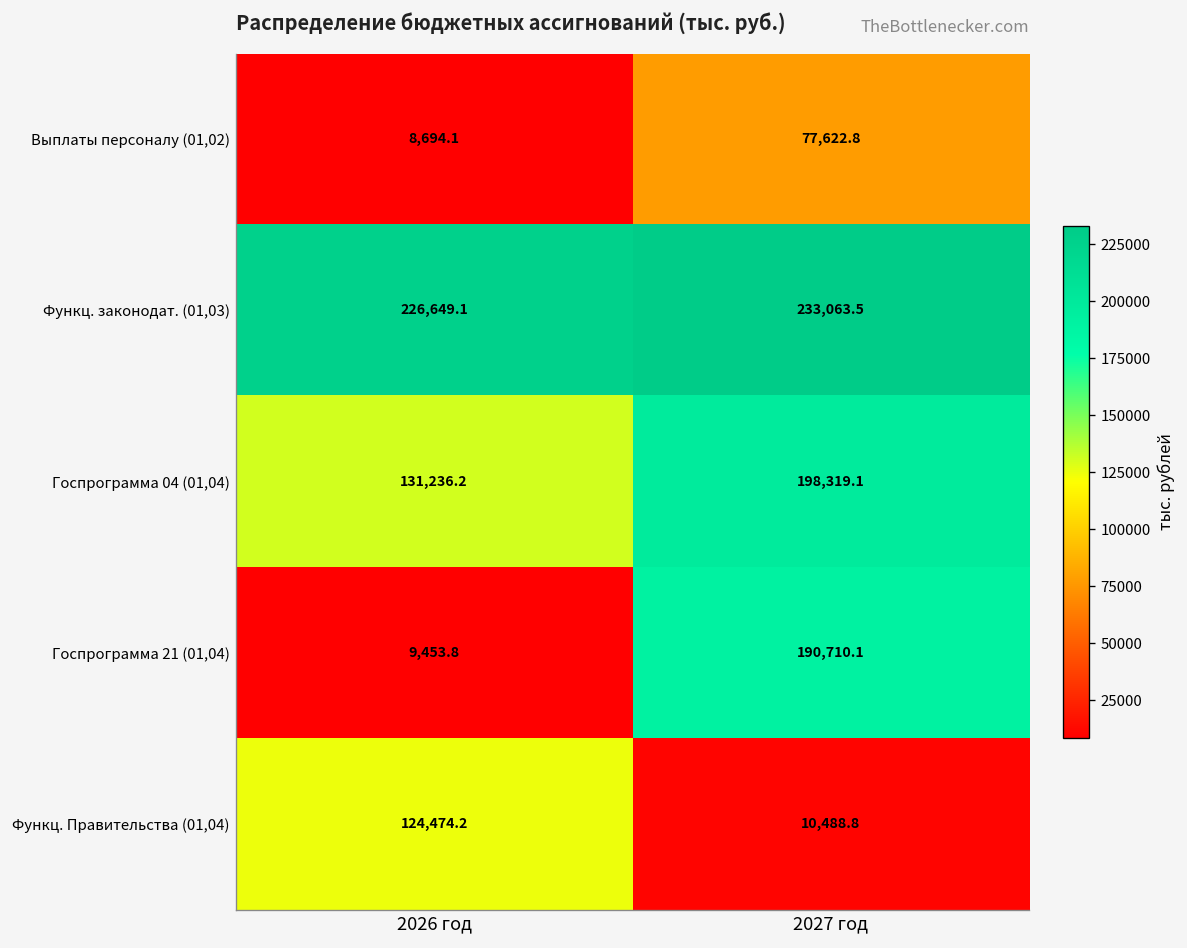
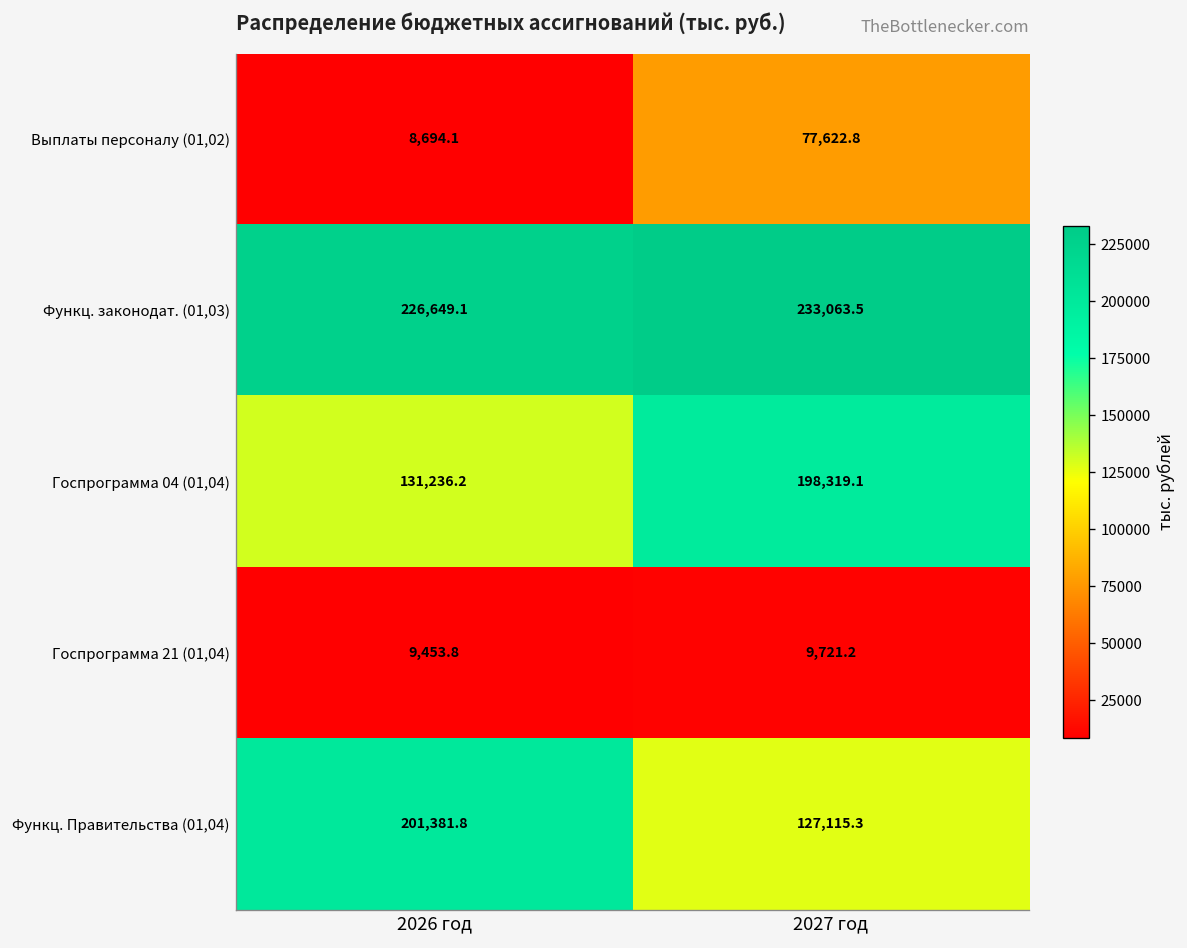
Госпрограмма 21 (01,04), 2027 год: 190,710.1 -> 9,721.2
Функц. Правительства (01,04), 2026 год: 124,474.2 -> 201,381.8
Функц. Правительства (01,04), 2027 год: 10,488.8 -> 127,115.3
